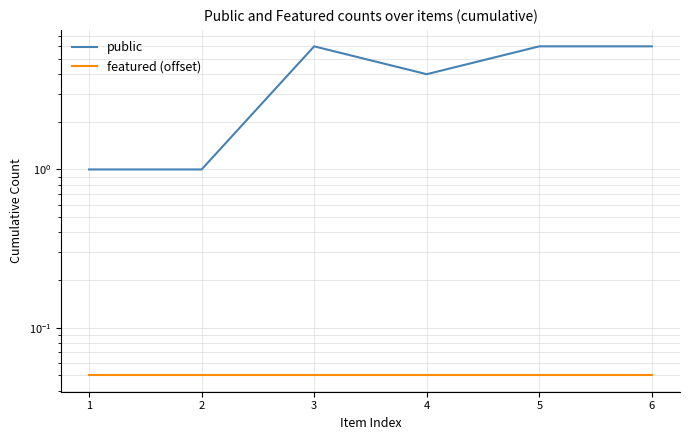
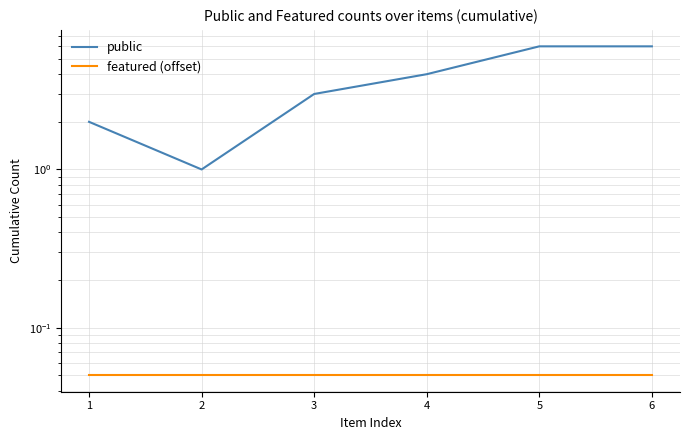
public, 1: 1 -> 2
public, 3: 6 -> 3
